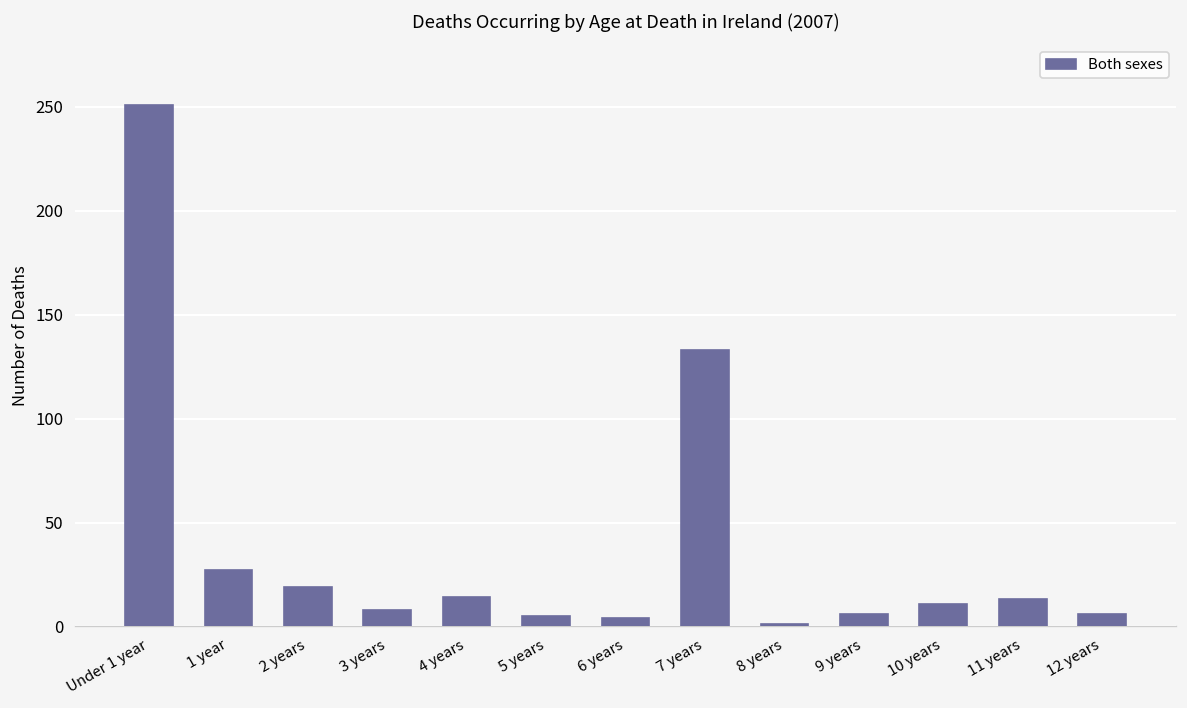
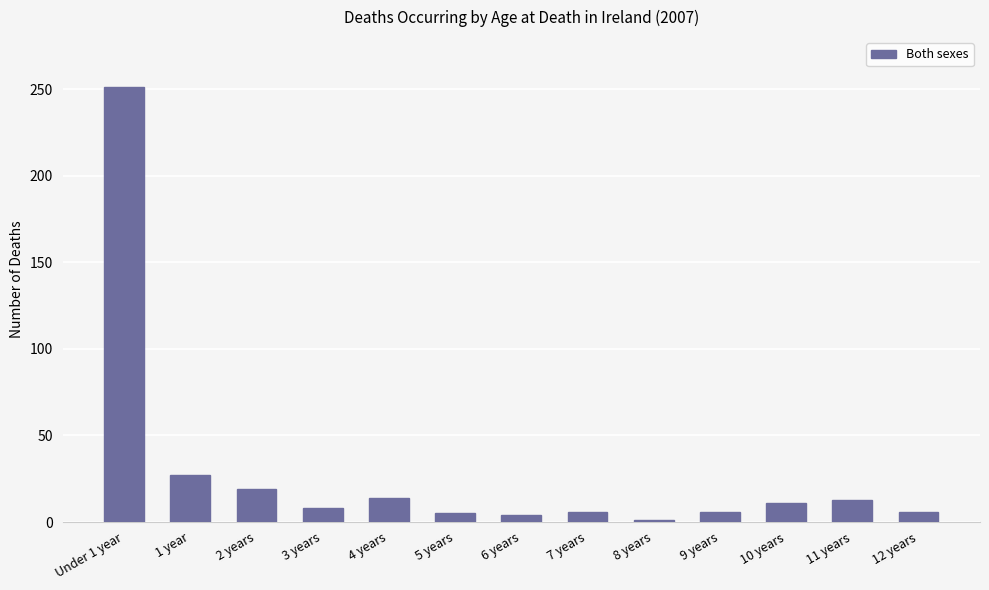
7 years: 133 -> 6
